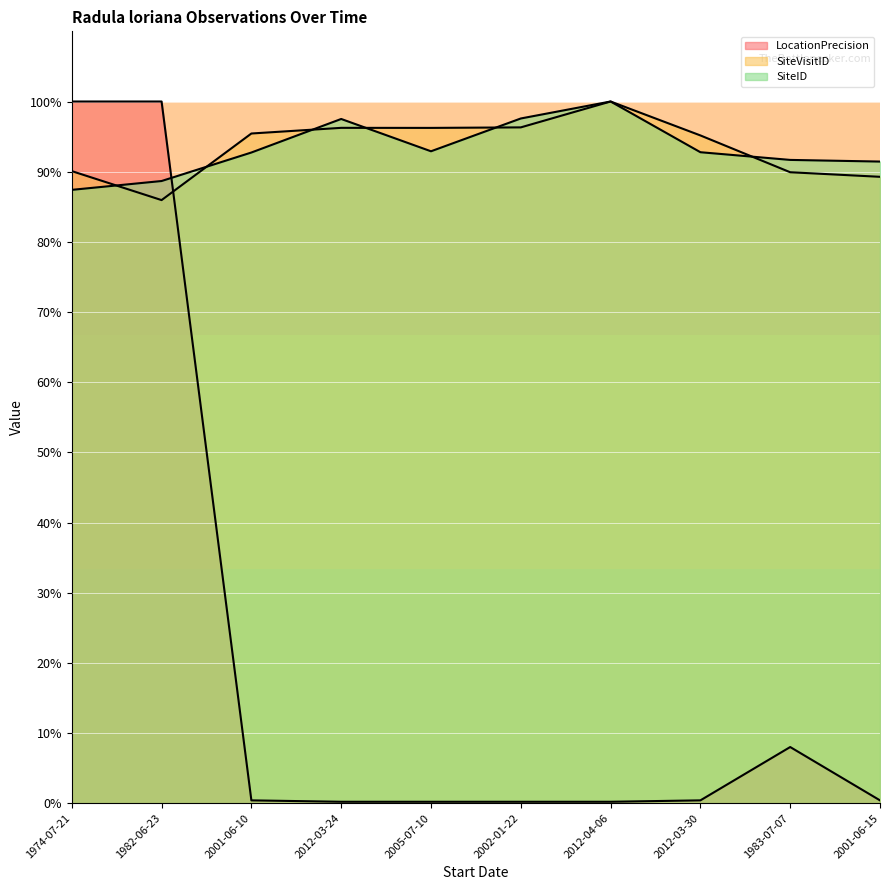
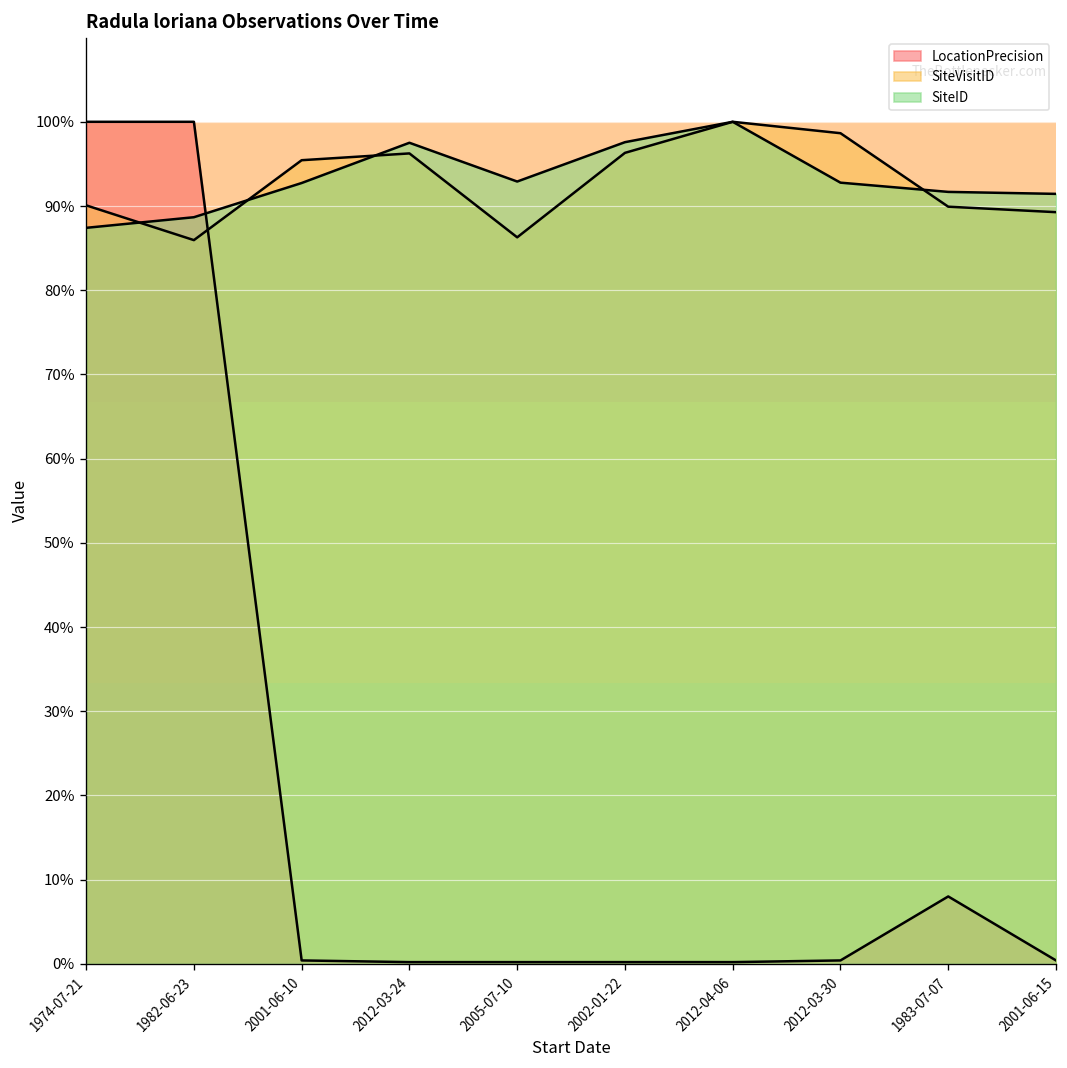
SiteVisitID, 2005-07-10: 96% -> 86%
SiteVisitID, 2012-03-30: 95% -> 99%
